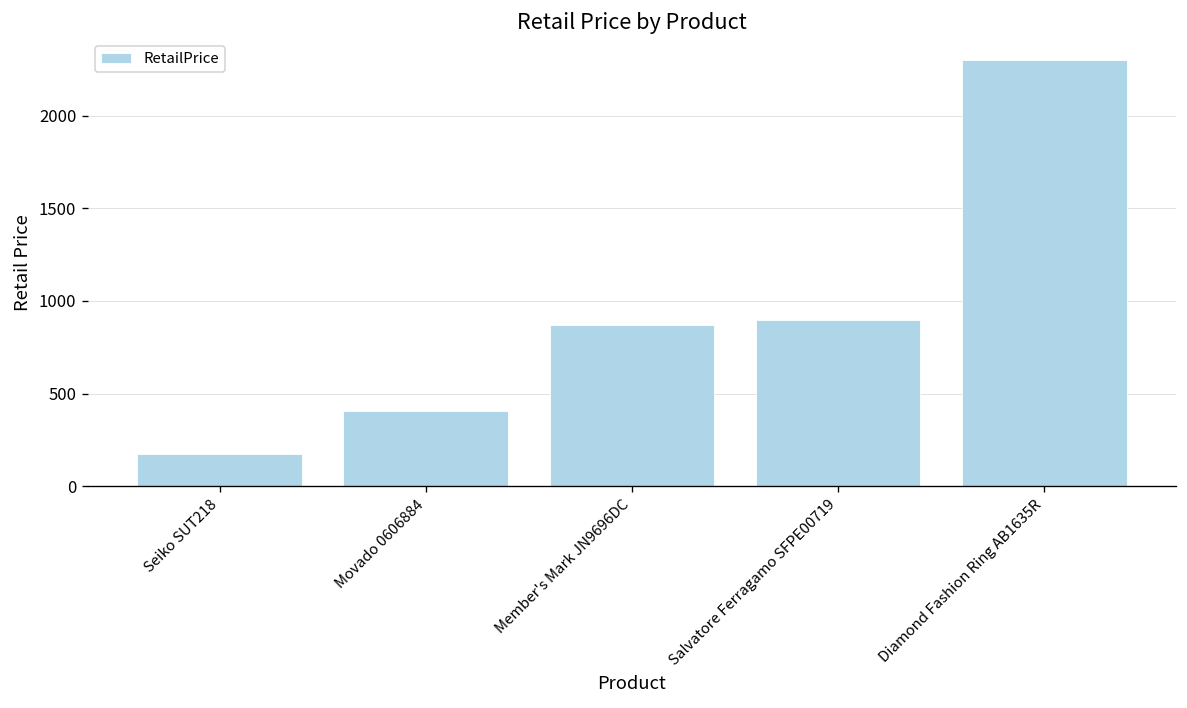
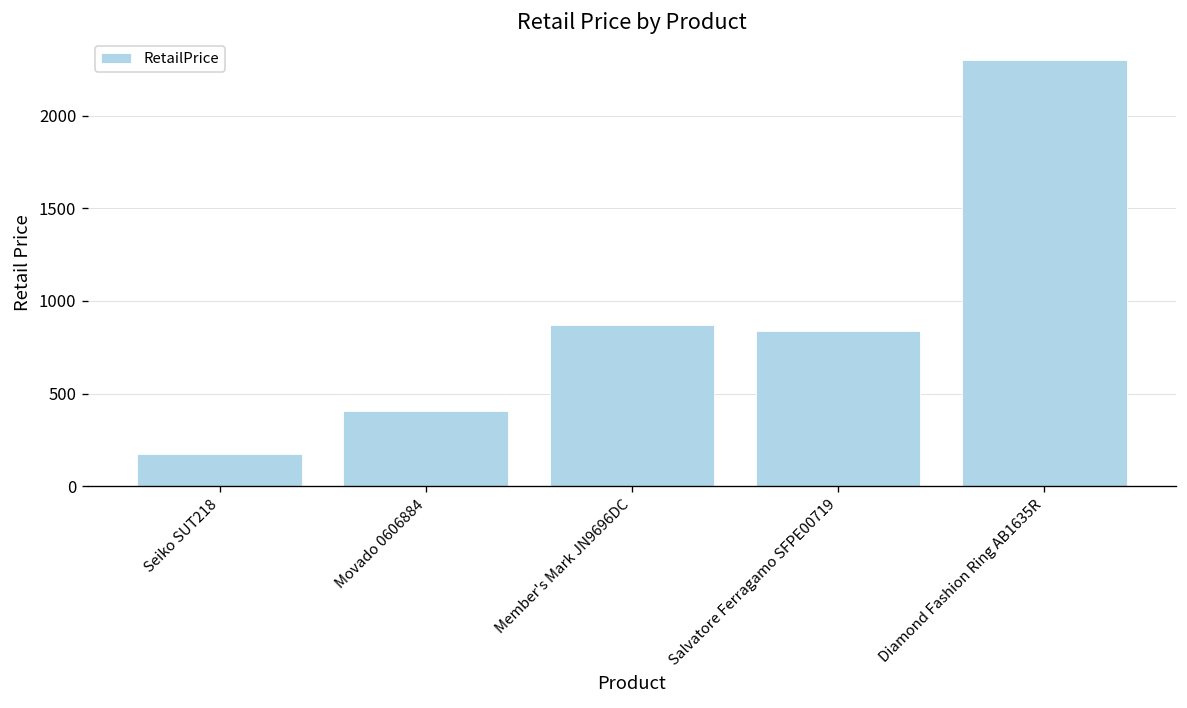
Salvatore Ferragamo SFPE00719: 900 -> 840
